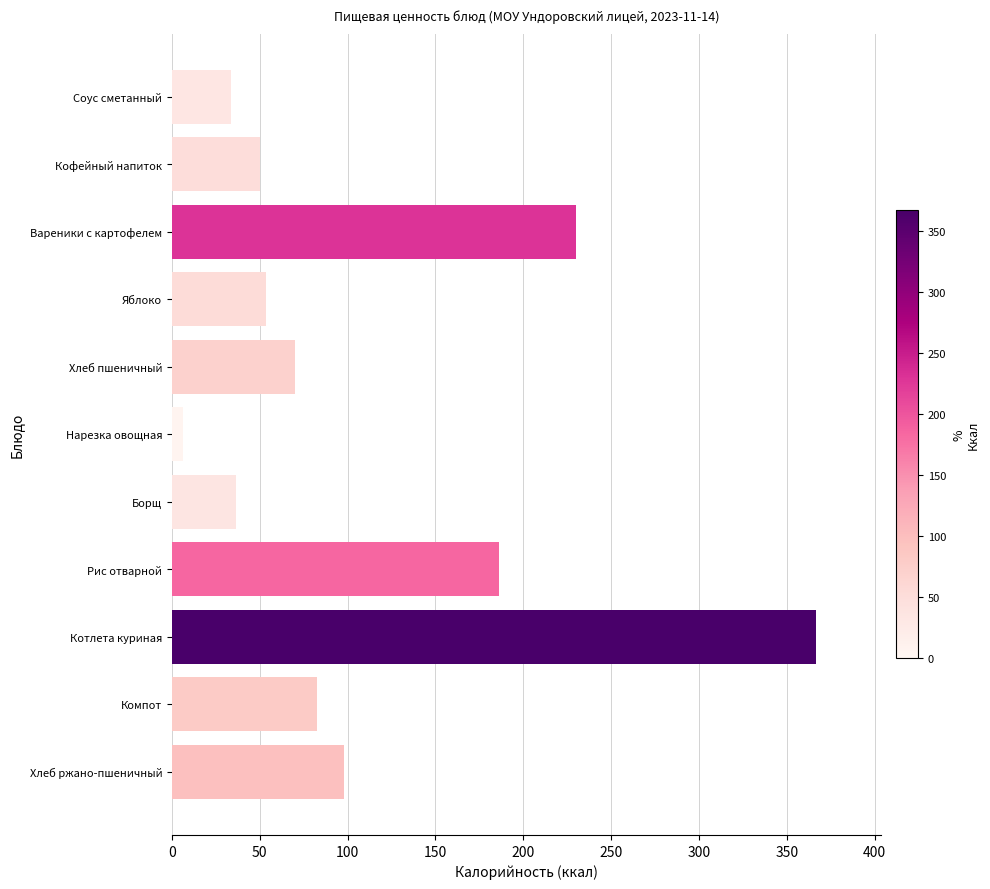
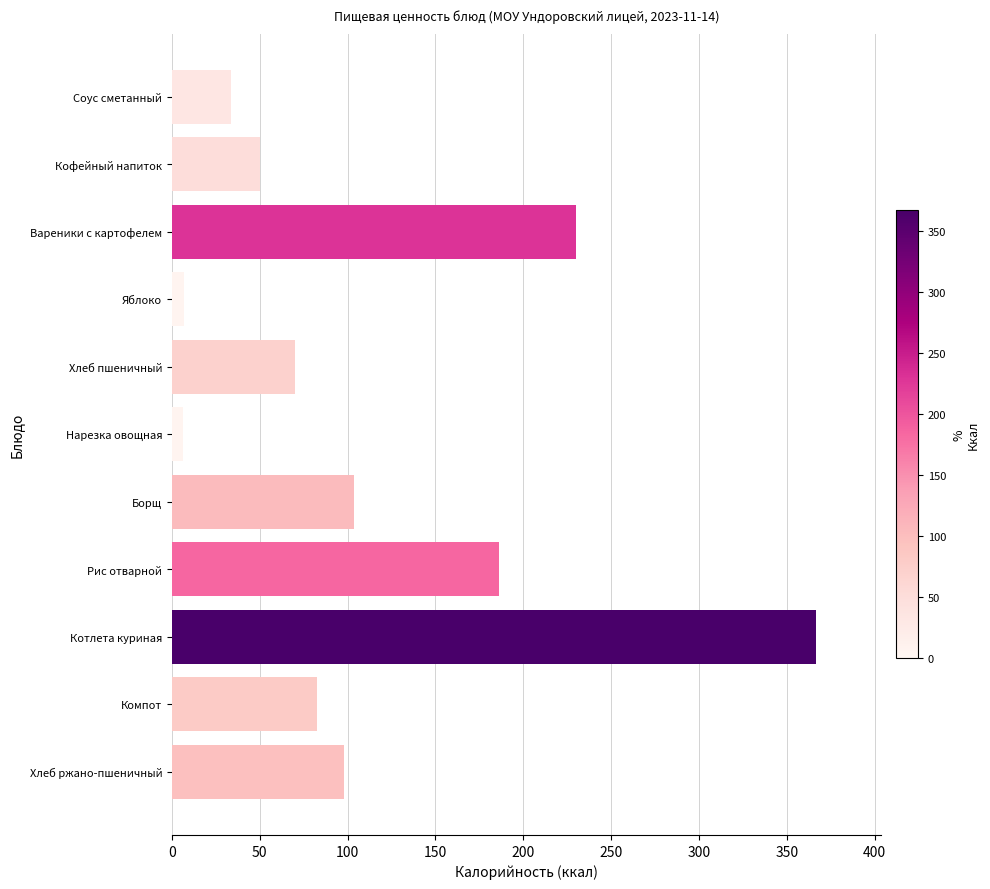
Яблоко: 53 -> 7
Борщ: 36 -> 104
